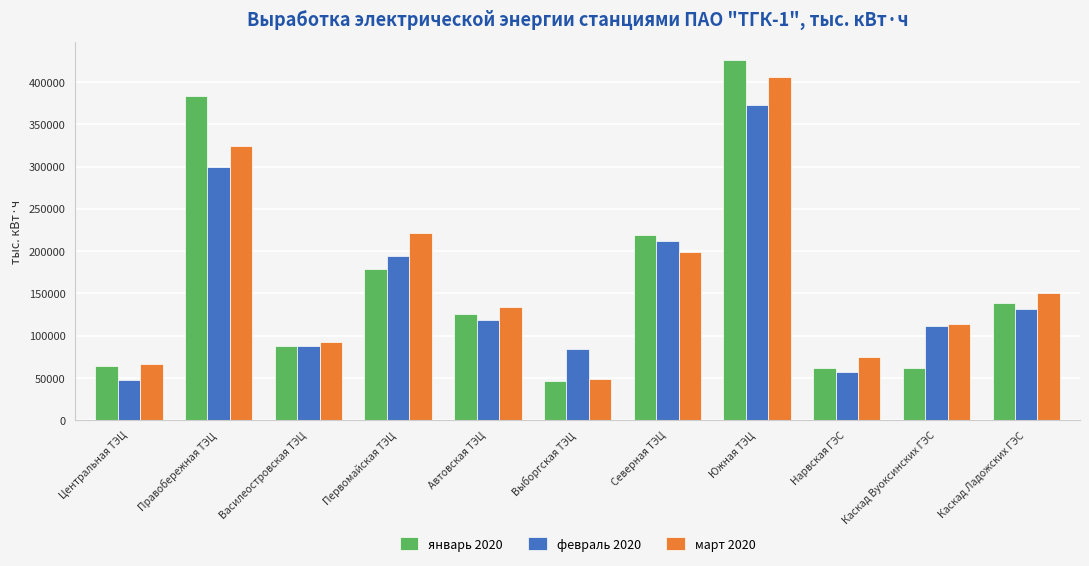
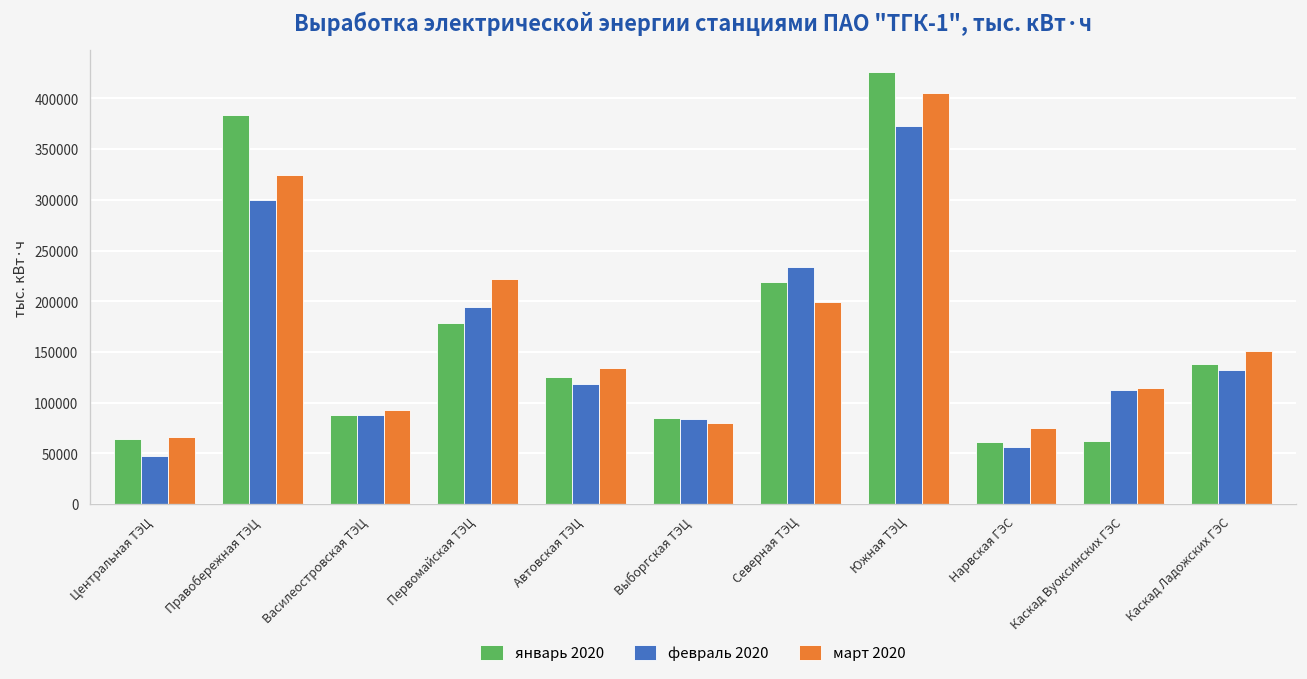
январь 2020, Выборгская ТЭЦ: 50000 -> 90000
март 2020, Выборгская ТЭЦ: 50000 -> 80000
февраль 2020, Северная ТЭЦ: 210000 -> 230000
